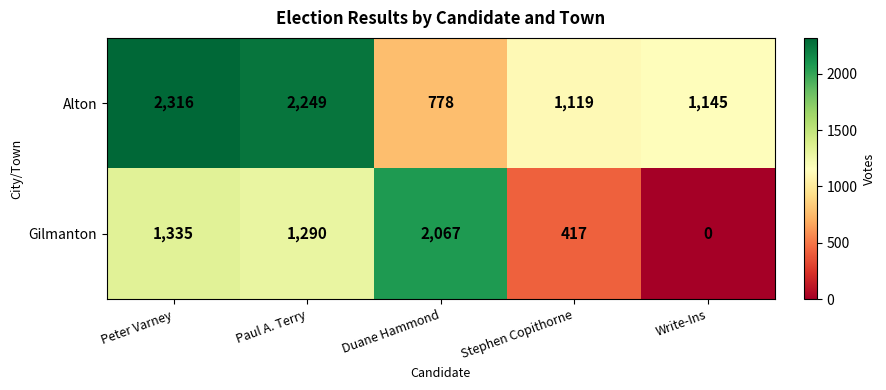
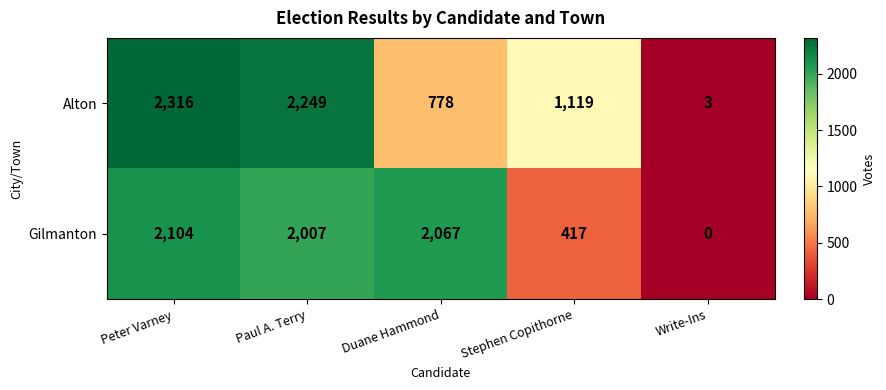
Alton, Write-Ins: 1,145 -> 3
Gilmanton, Peter Varney: 1,335 -> 2,104
Gilmanton, Paul A. Terry: 1,290 -> 2,007
